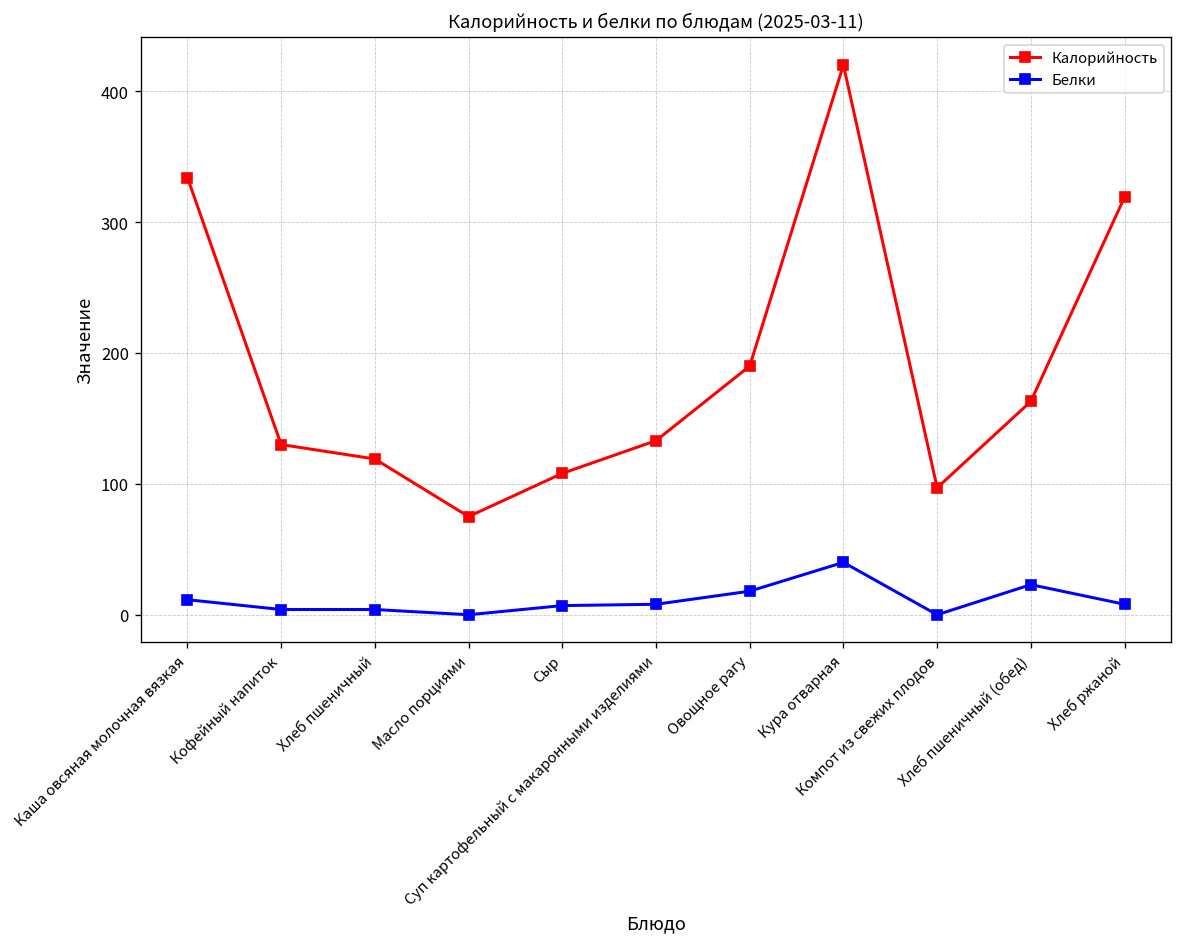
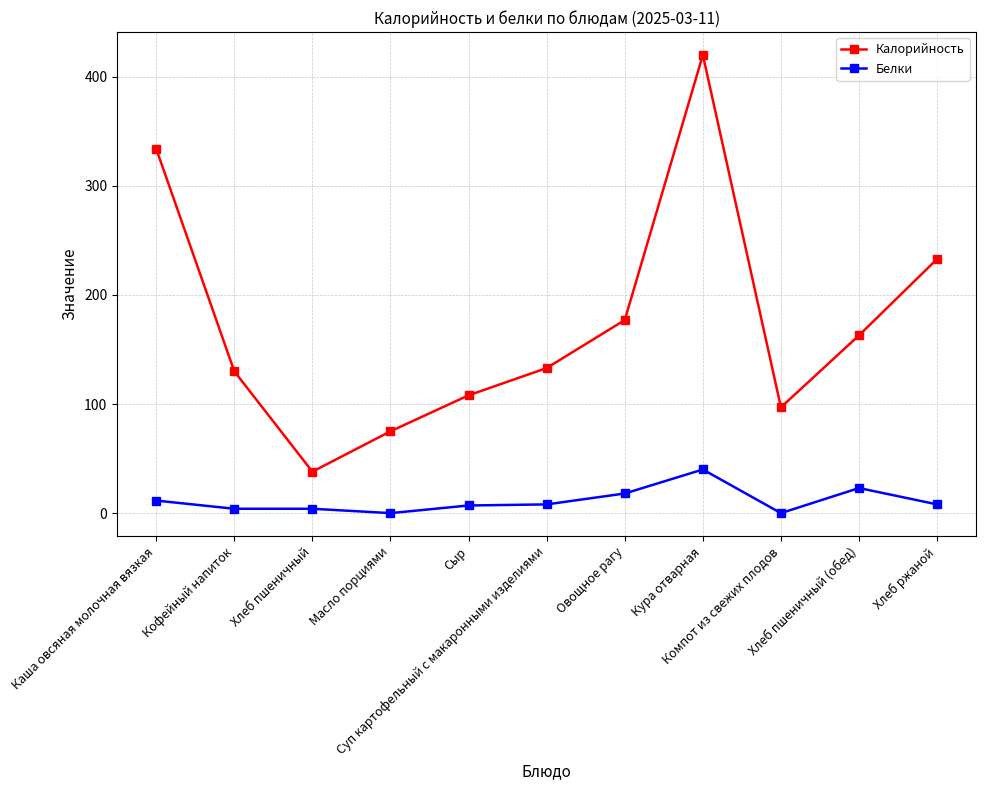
Калорийность, Хлеб пшеничный: 119 -> 38
Калорийность, Овощное рагу: 190 -> 177
Калорийность, Хлеб ржаной: 319 -> 233
